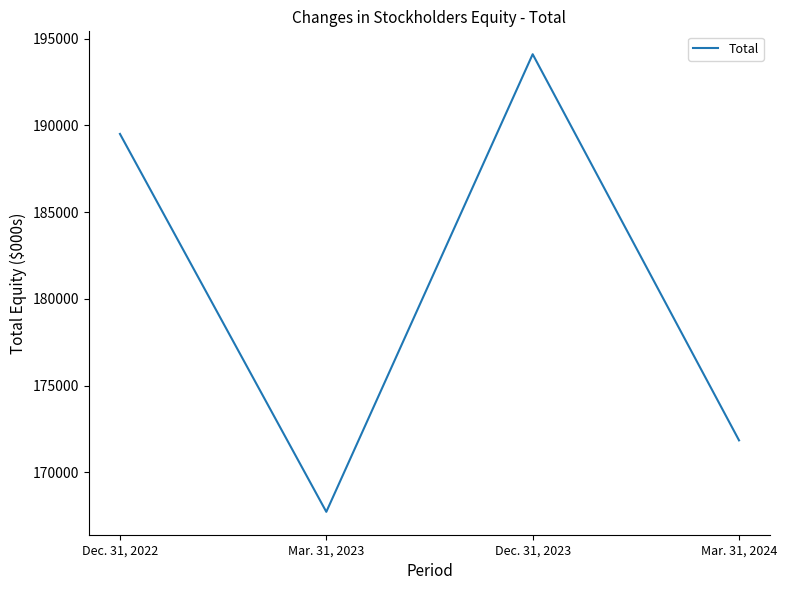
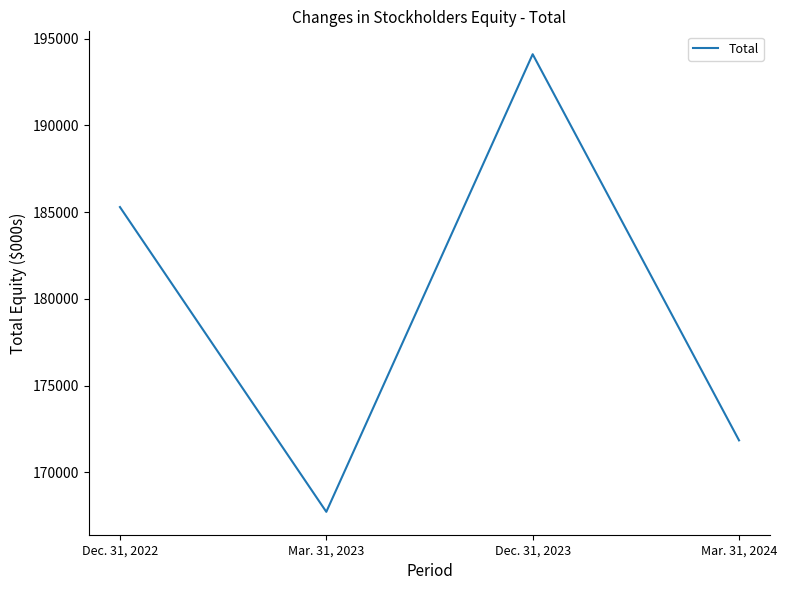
Dec. 31, 2022: 189500 -> 185300
